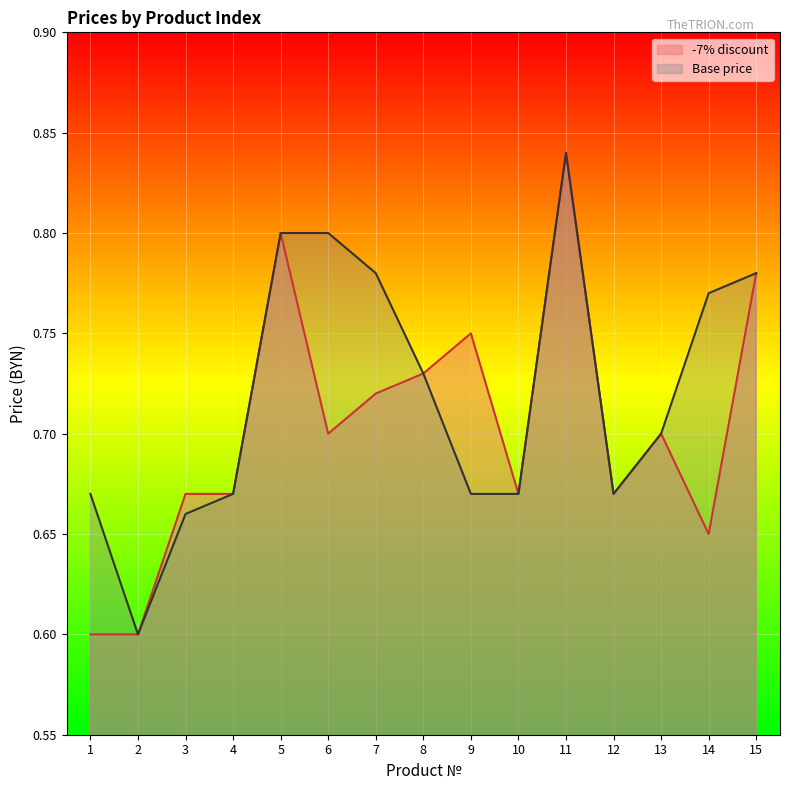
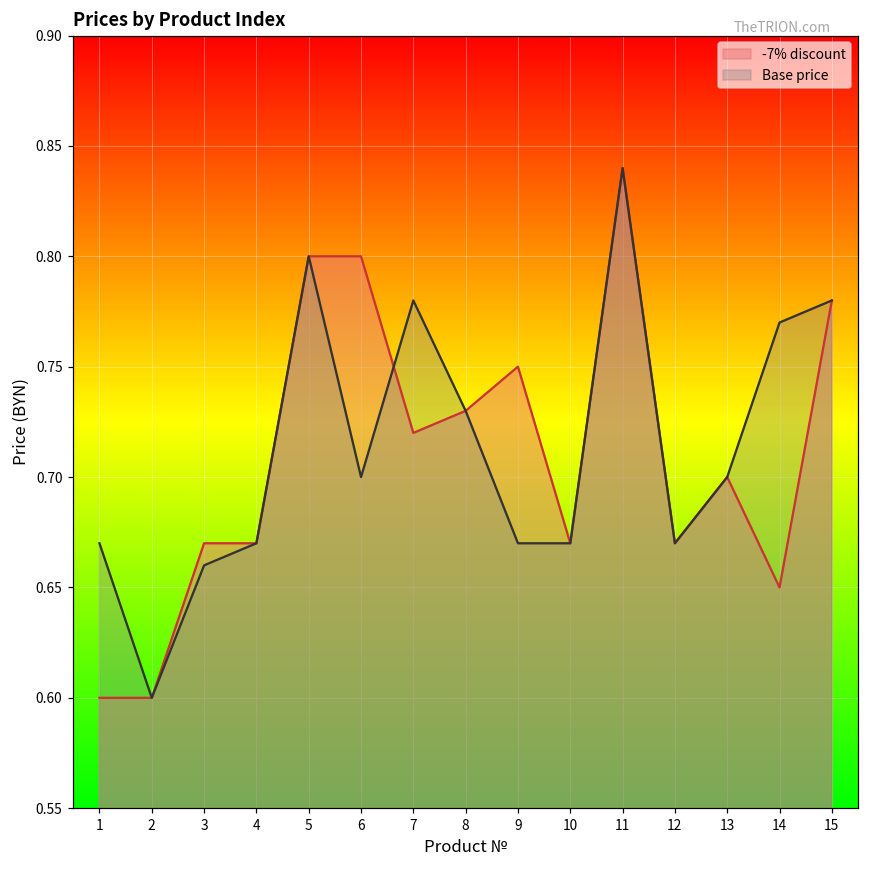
-7% discount, 6: 0.7 -> 0.8
Base price, 6: 0.8 -> 0.7
